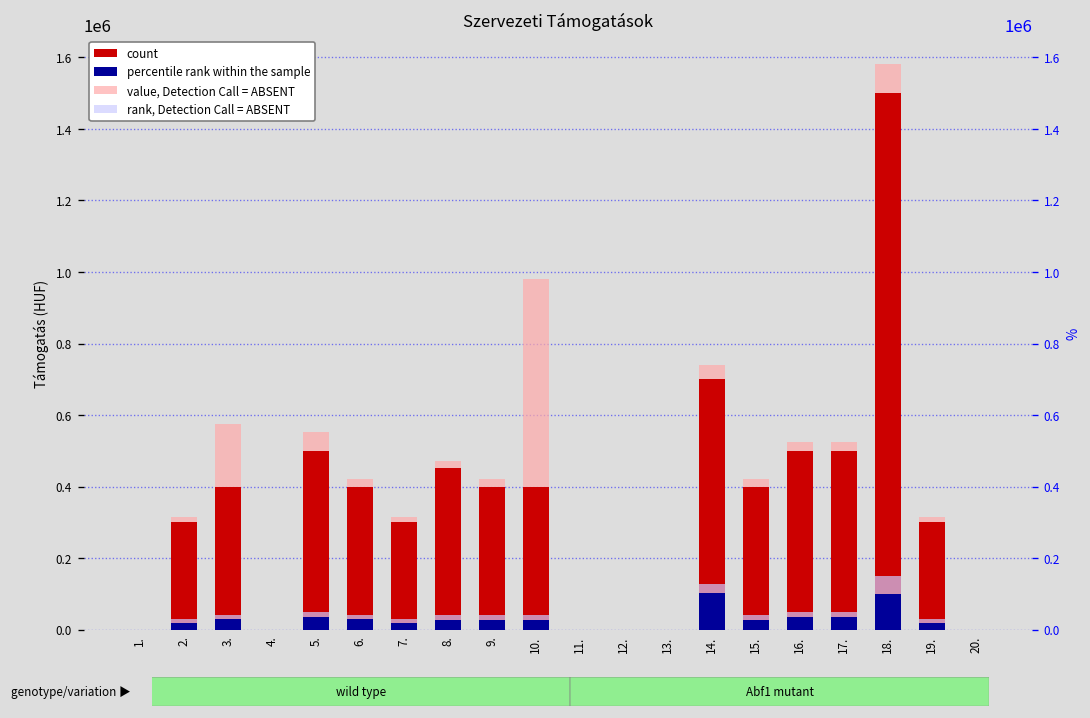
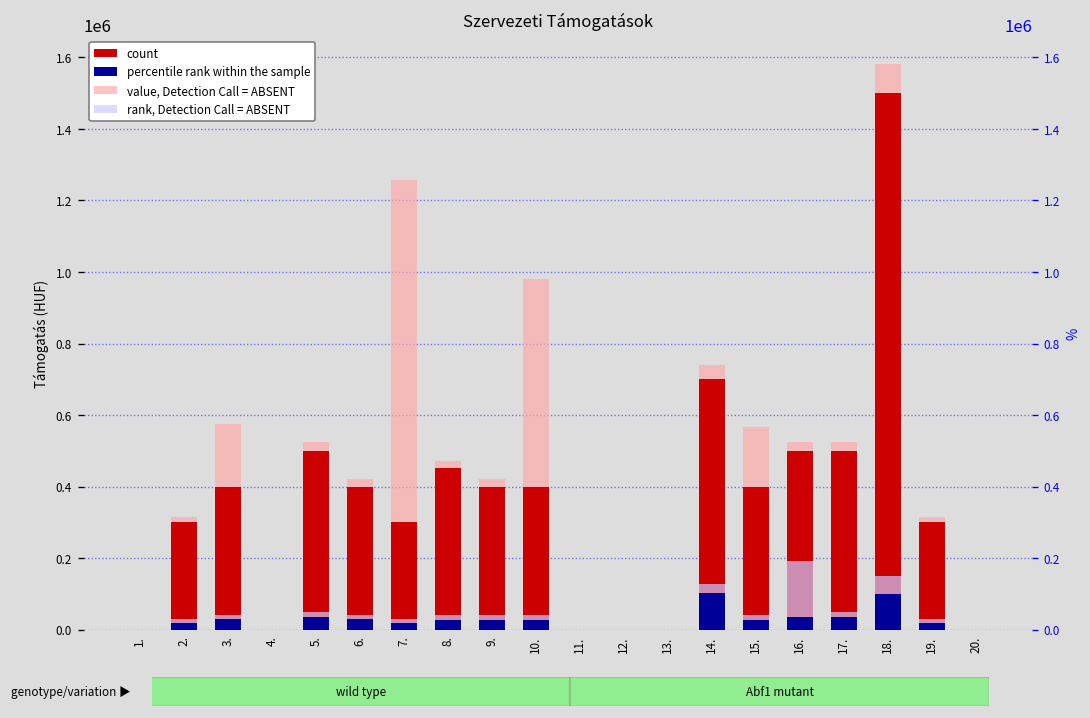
value, Detection Call = ABSENT, 5.: 50000 -> 30000
value, Detection Call = ABSENT, 7.: 20000 -> 960000
value, Detection Call = ABSENT, 15.: 20000 -> 170000
rank, Detection Call = ABSENT, 16.: 20000 -> 160000
